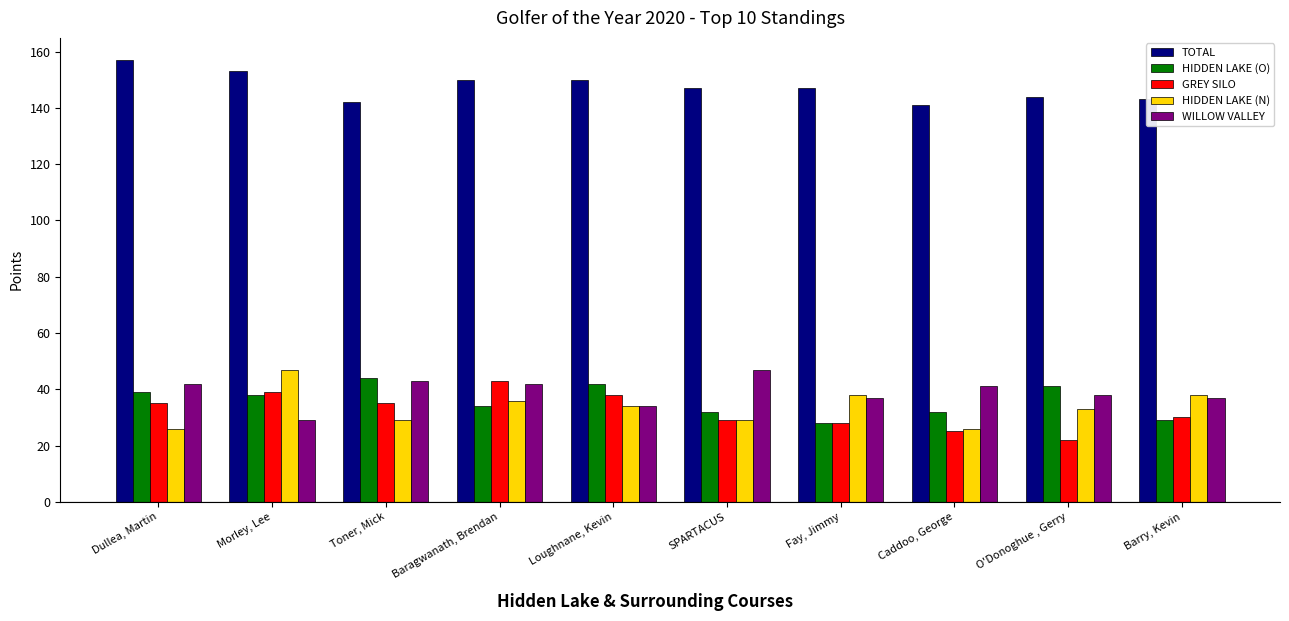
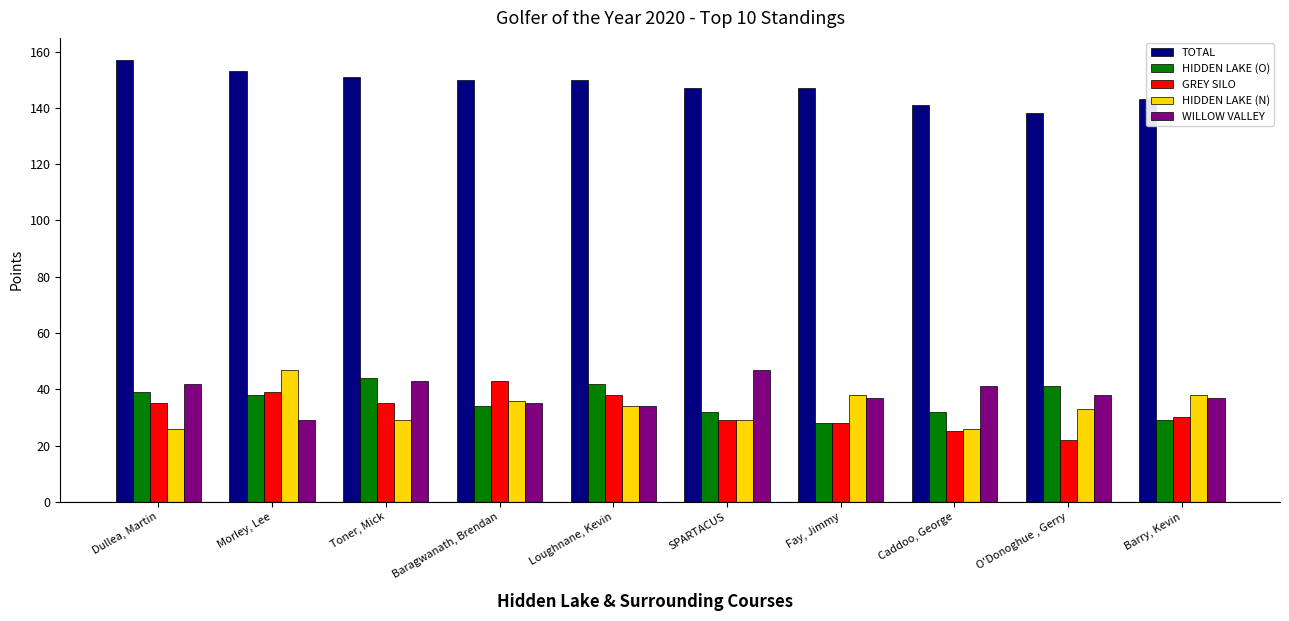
TOTAL, Toner, Mick: 142 -> 151
WILLOW VALLEY, Baragwanath, Brendan: 42 -> 35
TOTAL, O'Donoghue , Gerry: 144 -> 138
